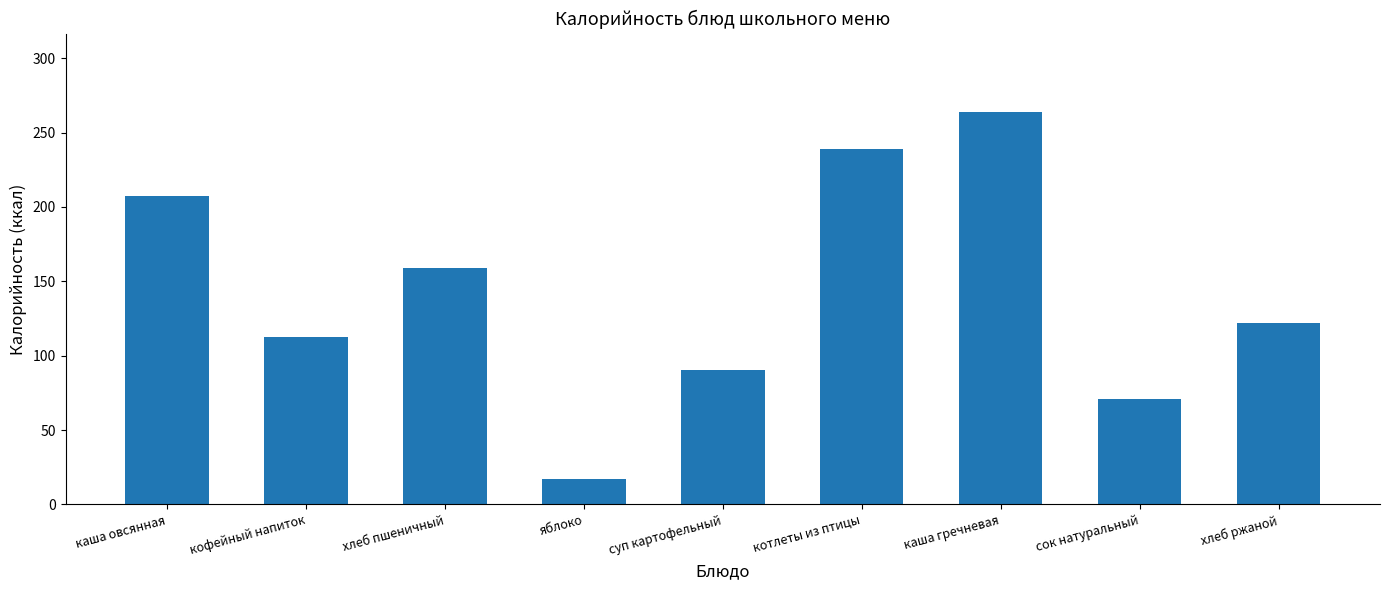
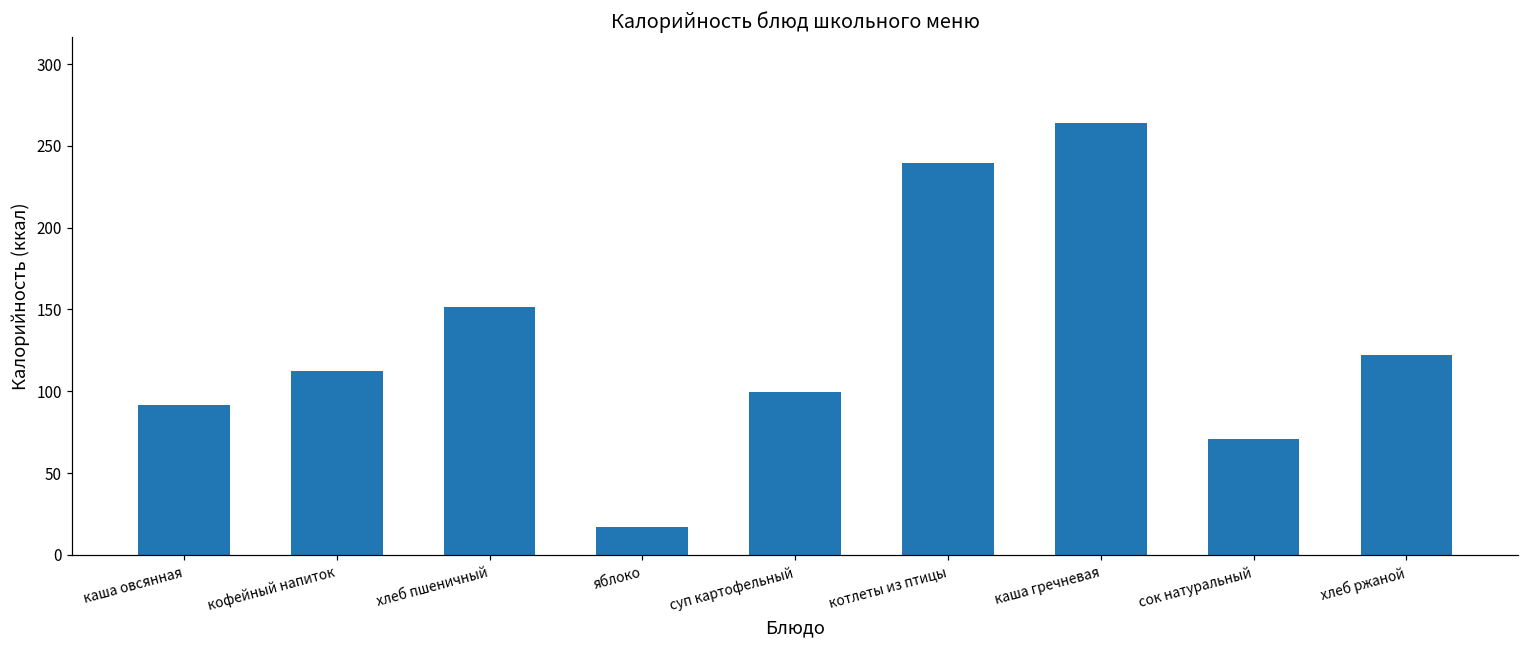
каша овсянная: 207 -> 92
хлеб пшеничный: 159 -> 152
суп картофельный: 91 -> 99
